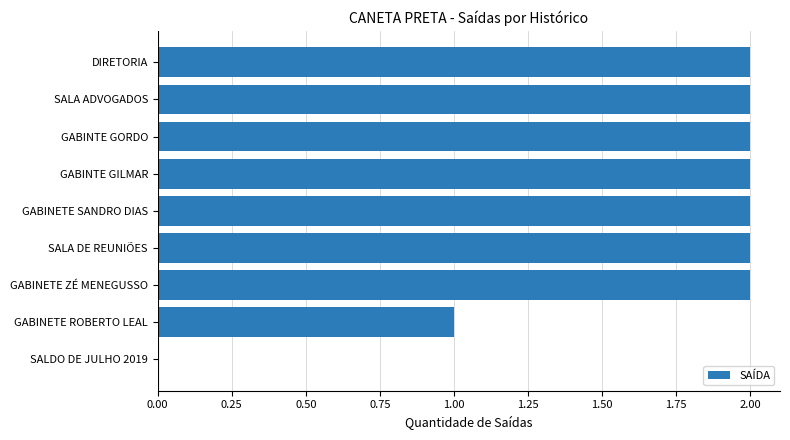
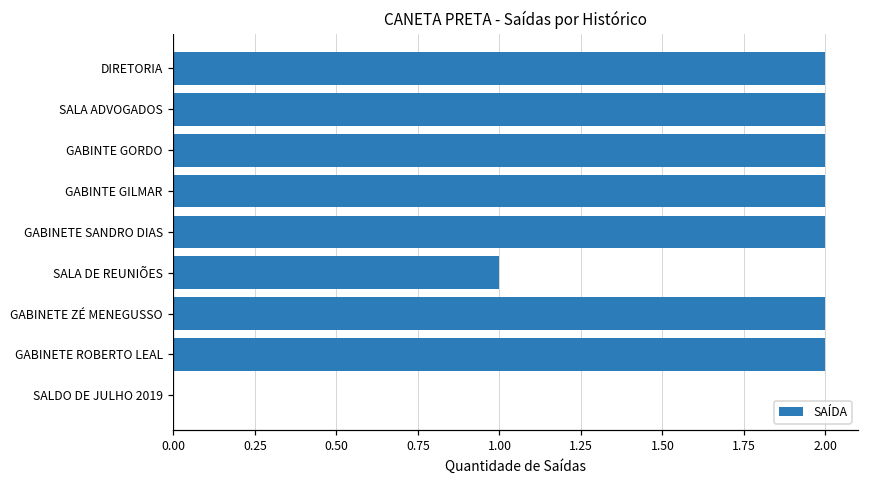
SALA DE REUNIÕES: 2 -> 1
GABINETE ROBERTO LEAL: 1 -> 2
